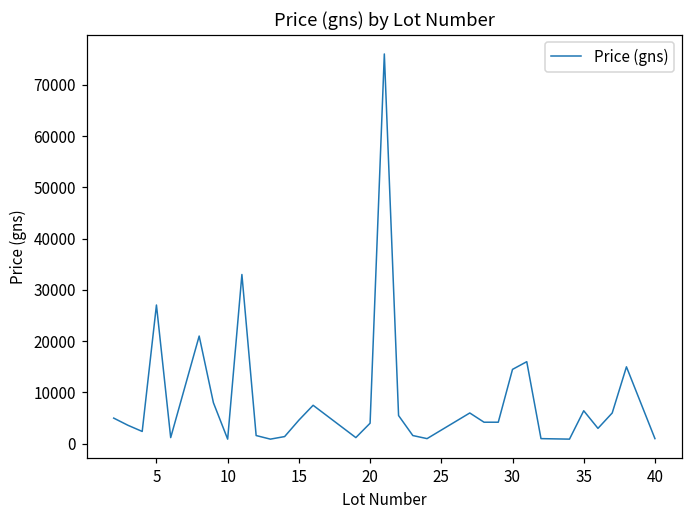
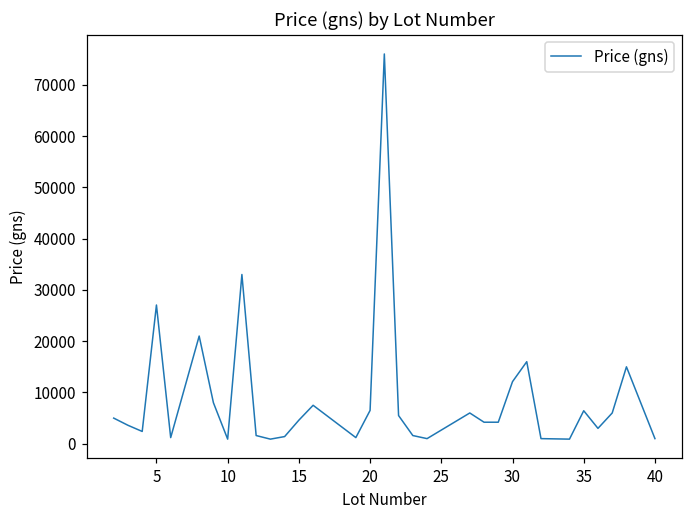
20: 4000 -> 7000
30: 15000 -> 12000
